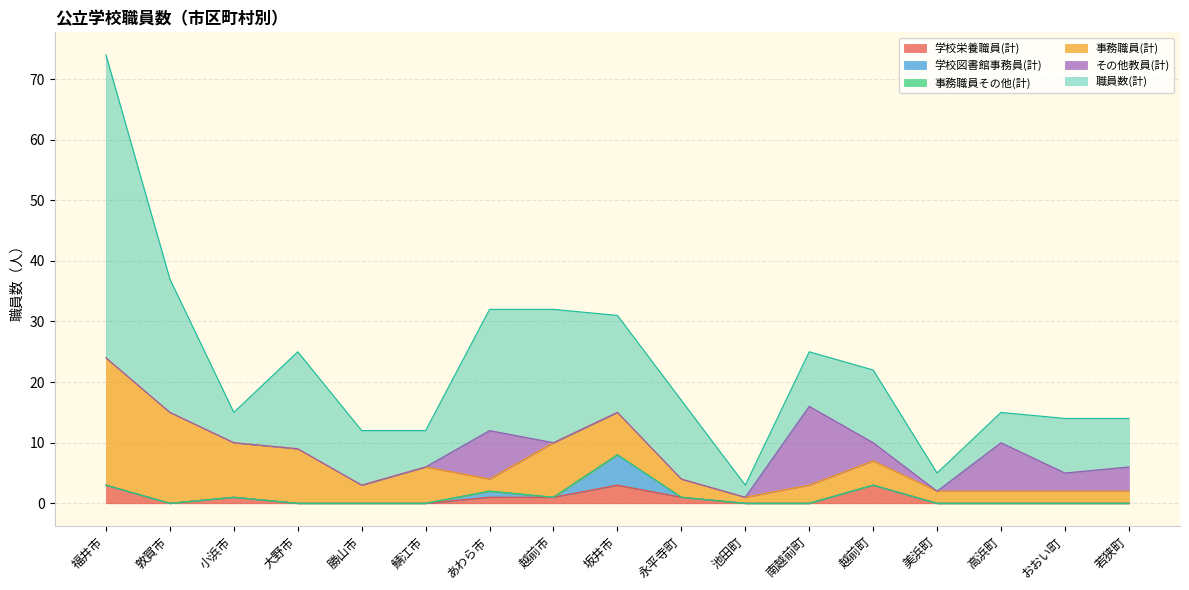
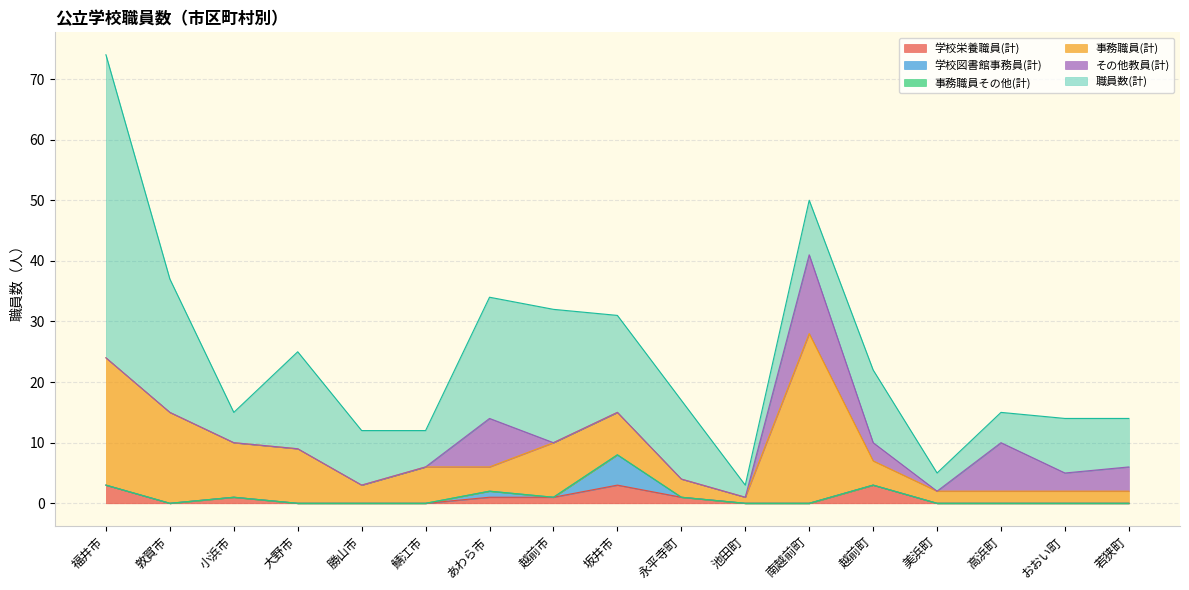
事務職員(計), あわら市: 2 -> 4
事務職員(計), 南越前町: 3 -> 28
